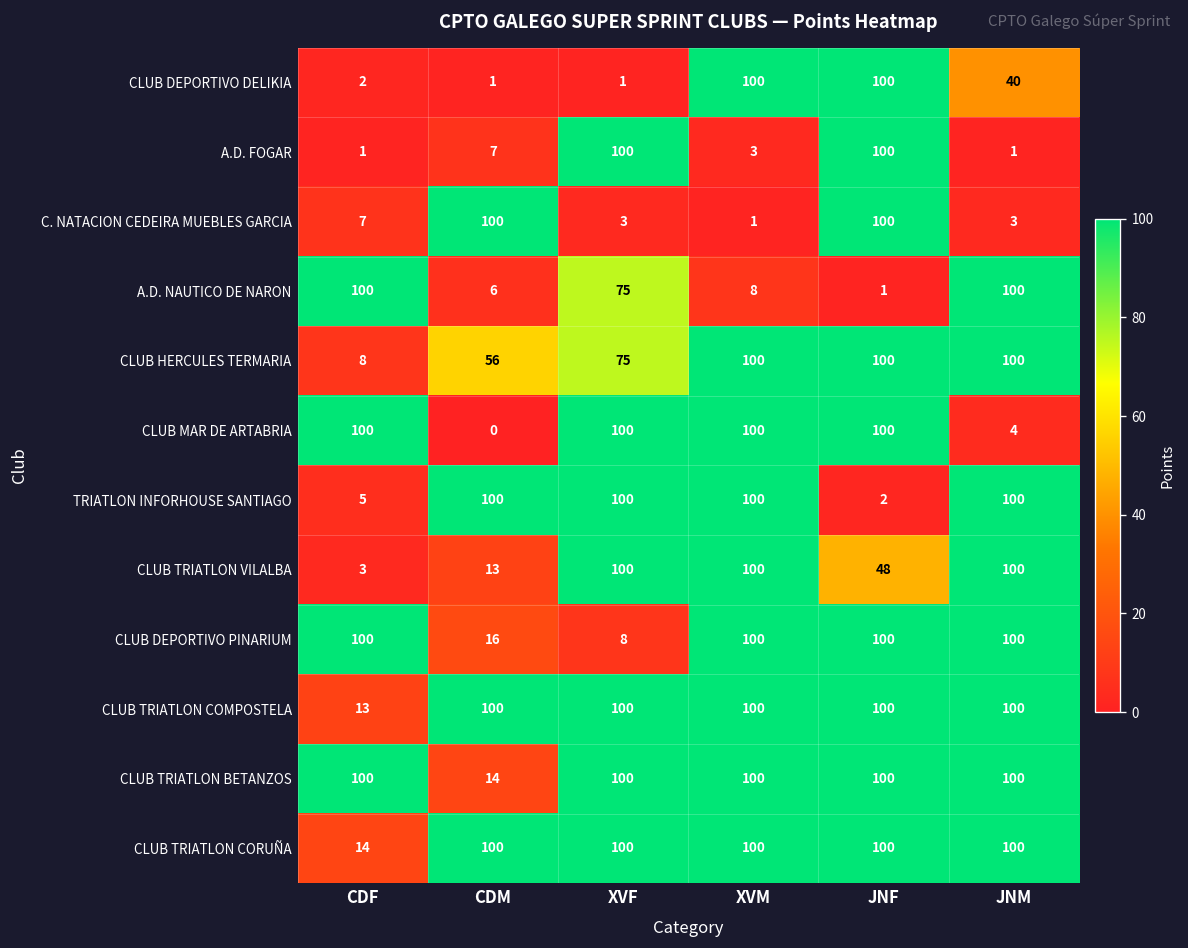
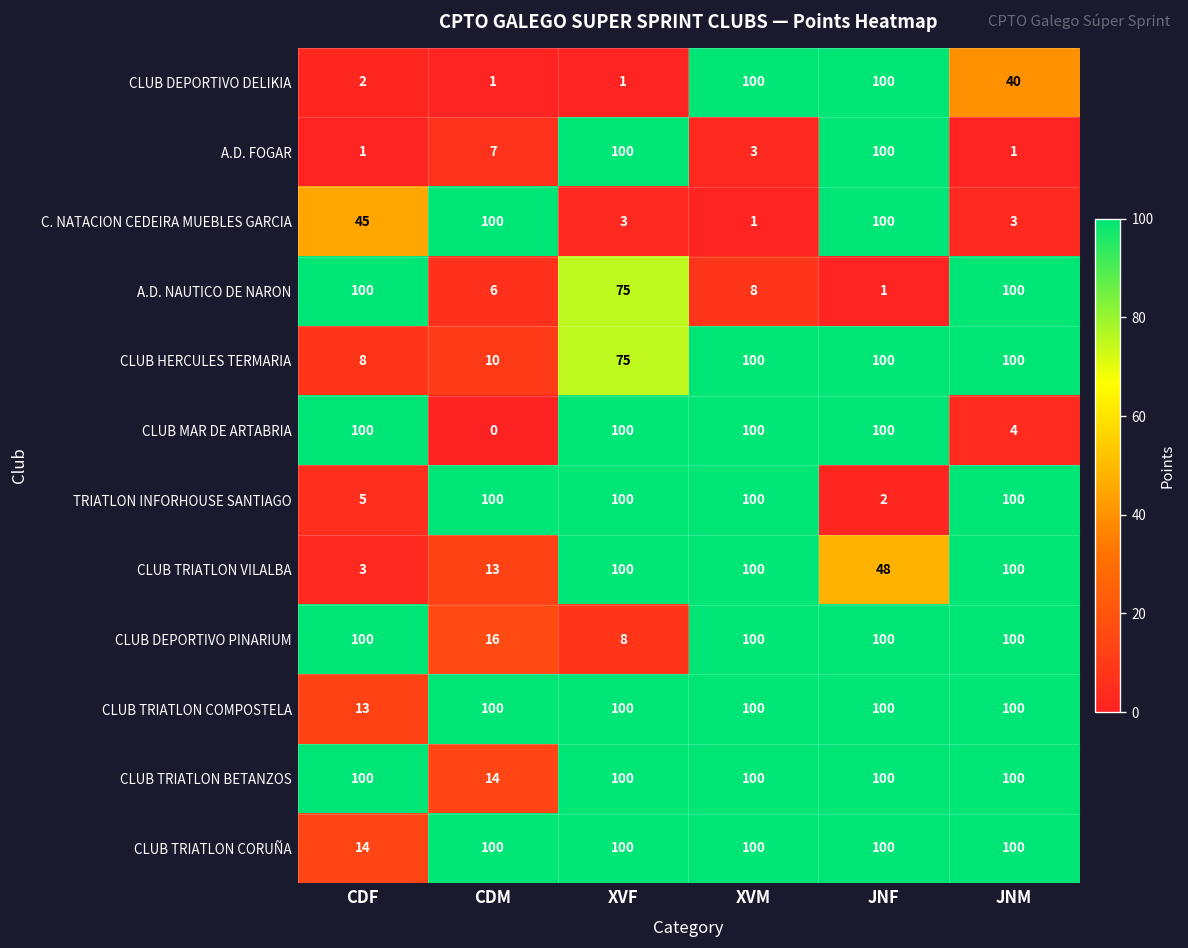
C. NATACION CEDEIRA MUEBLES GARCIA, CDF: 7 -> 45
CLUB HERCULES TERMARIA, CDM: 56 -> 10
